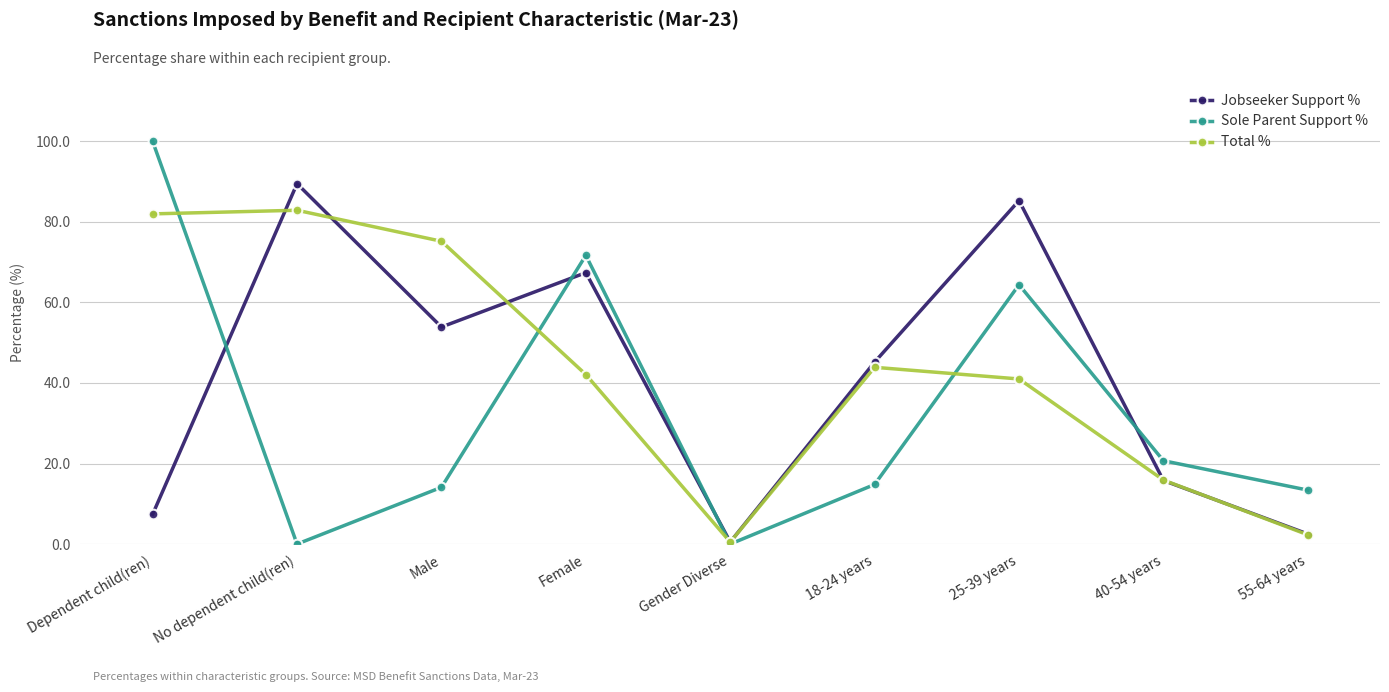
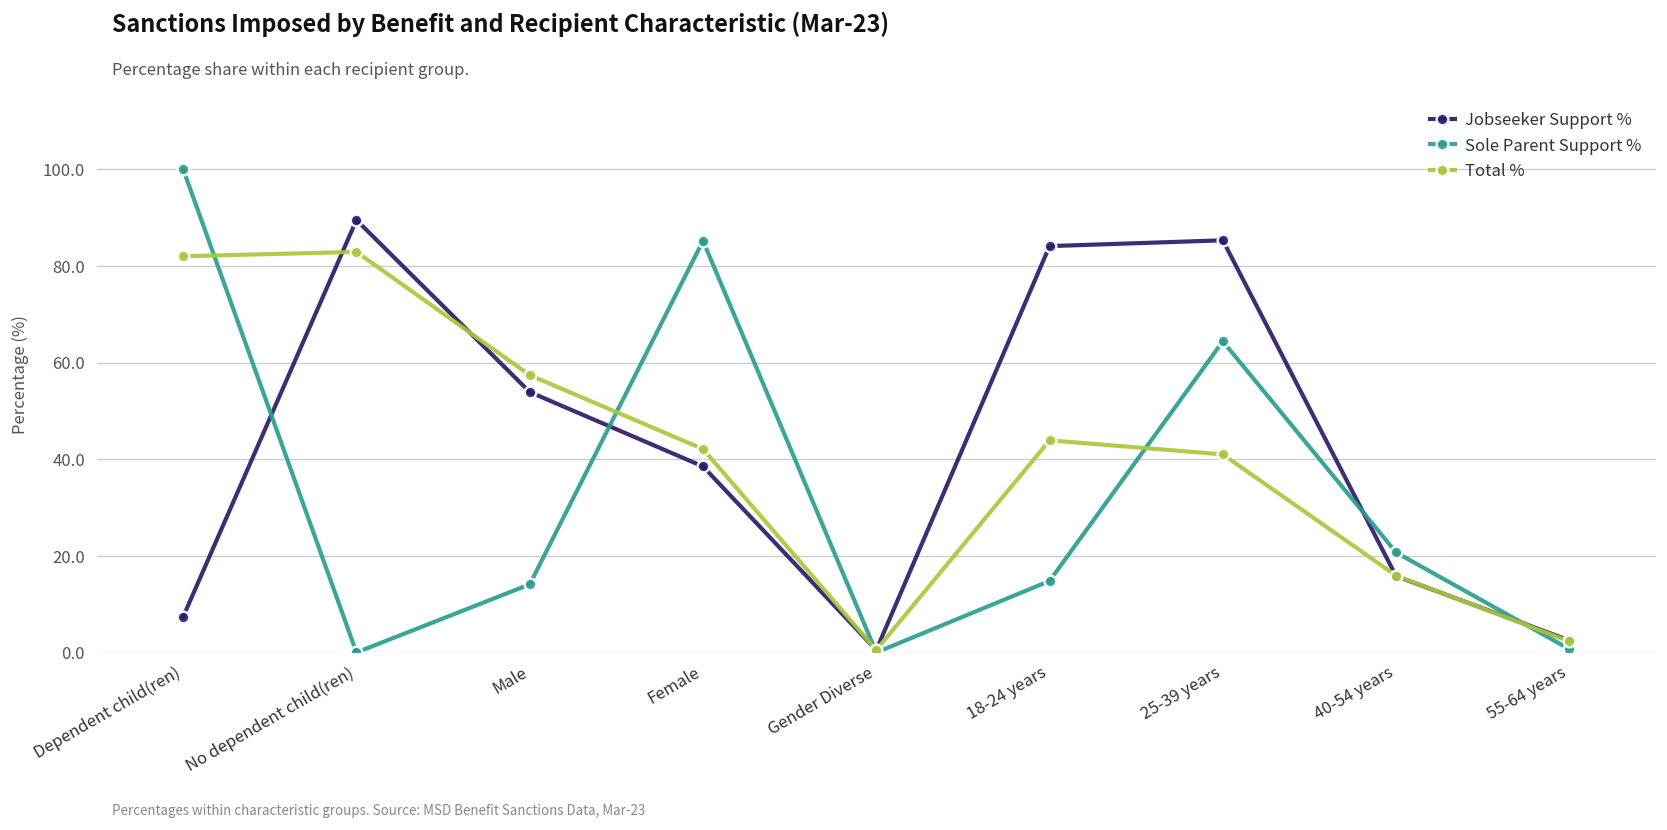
Total %, Male: 75 -> 57
Jobseeker Support %, Female: 67 -> 39
Sole Parent Support %, Female: 72 -> 85
Jobseeker Support %, 18-24 years: 45 -> 84
Sole Parent Support %, 55-64 years: 13 -> 1
